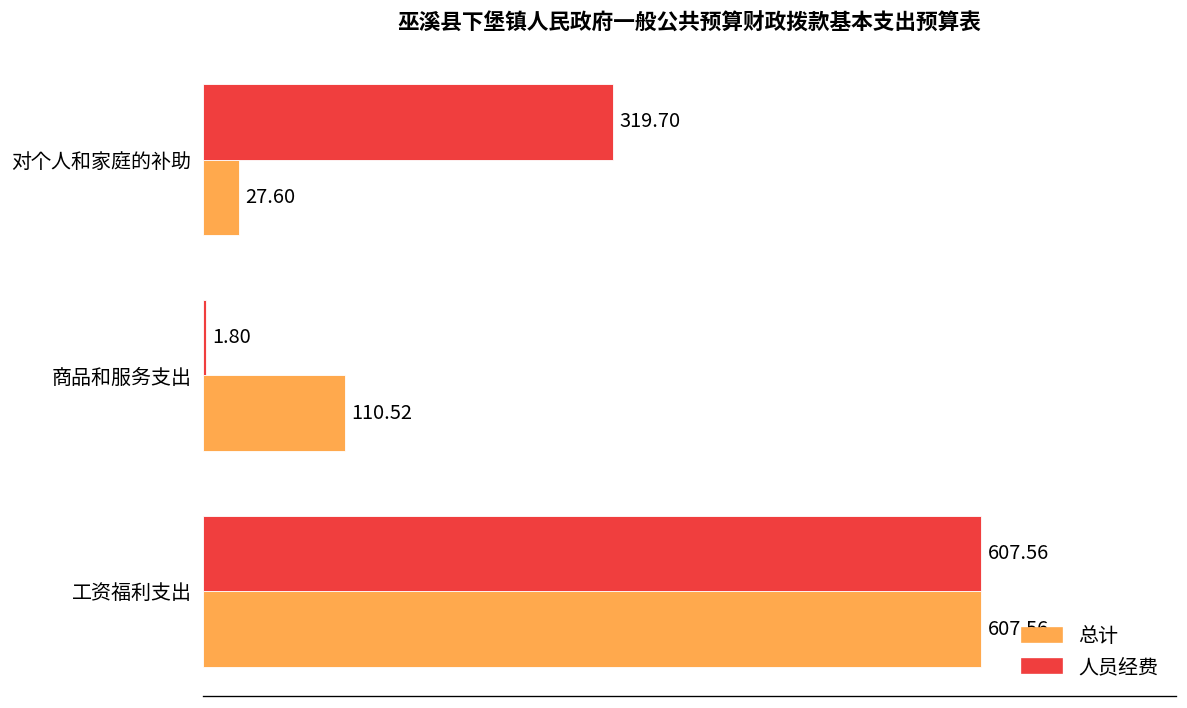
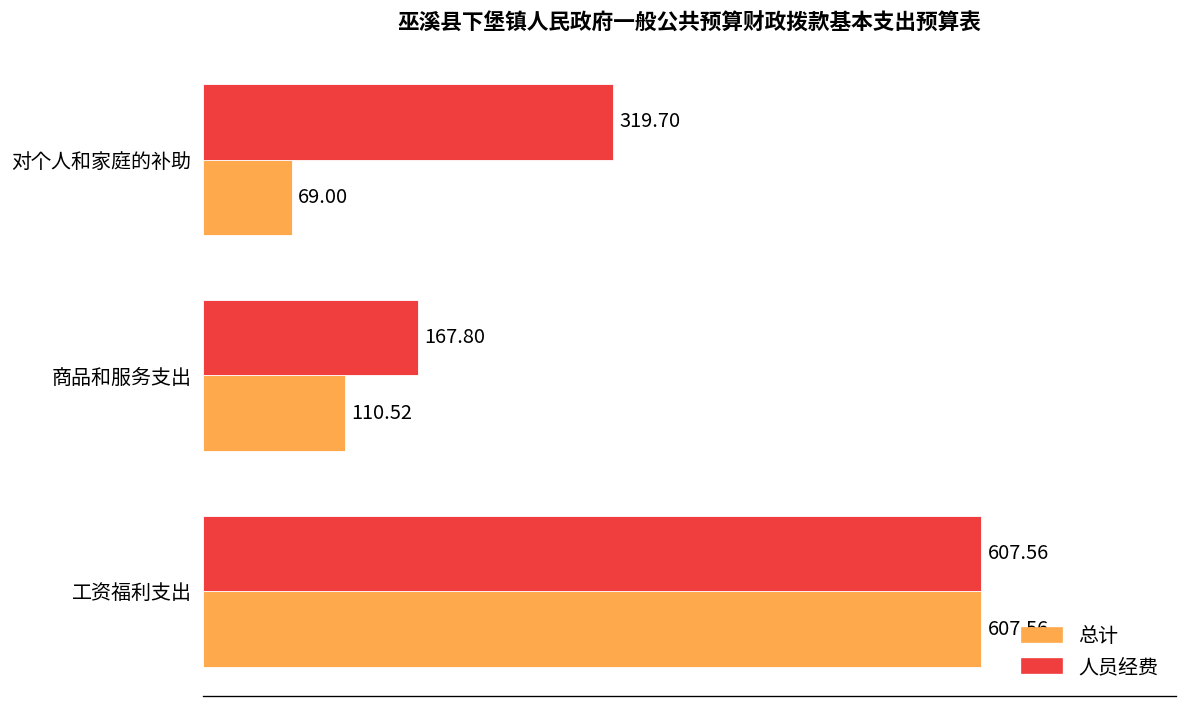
总计, 对个人和家庭的补助: 27.60 -> 69.00
人员经费, 商品和服务支出: 1.80 -> 167.80
